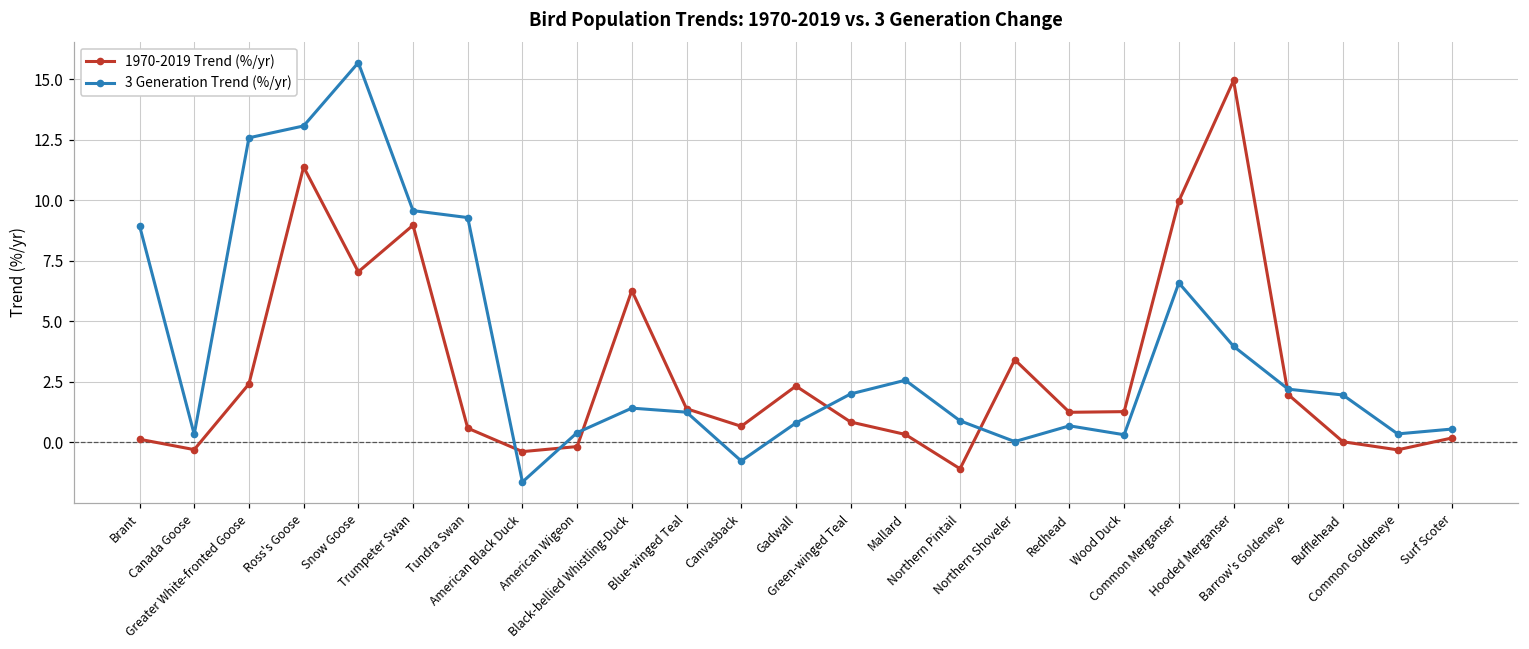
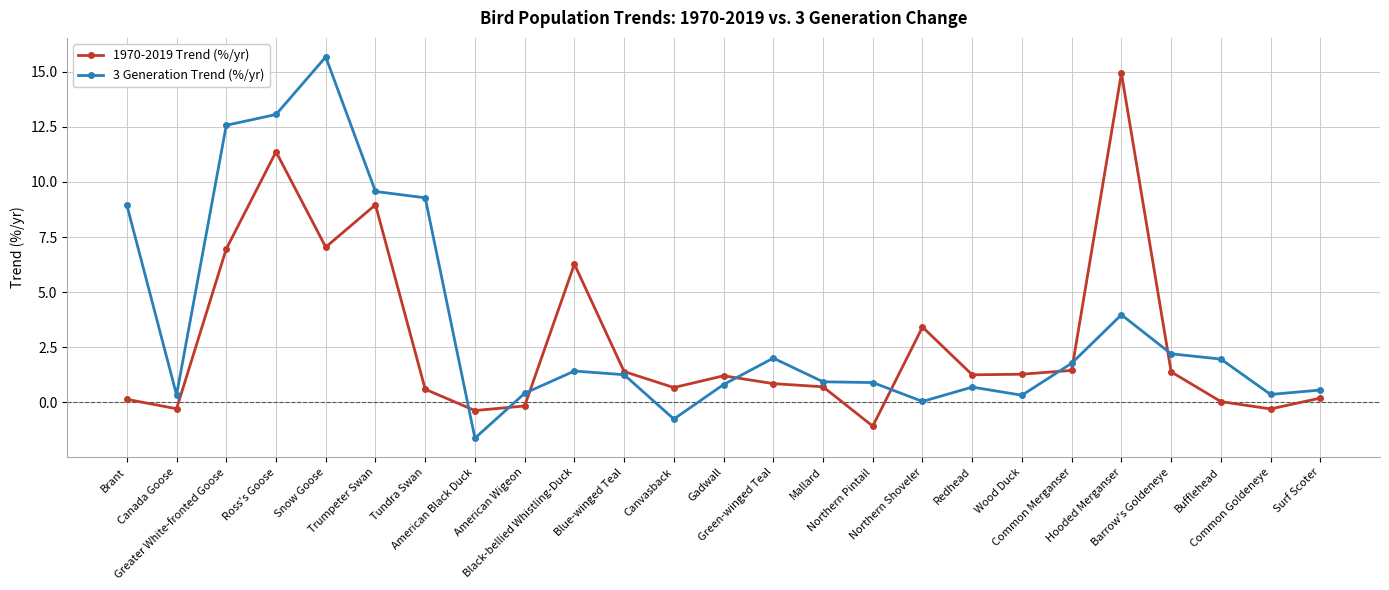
1970-2019 Trend (%/yr), Greater White-fronted Goose: 2.4 -> 7.0
1970-2019 Trend (%/yr), Gadwall: 2.3 -> 1.2
1970-2019 Trend (%/yr), Mallard: 0.3 -> 0.7
3 Generation Trend (%/yr), Mallard: 2.6 -> 0.9
1970-2019 Trend (%/yr), Common Merganser: 10.0 -> 1.4
3 Generation Trend (%/yr), Common Merganser: 6.6 -> 1.8
1970-2019 Trend (%/yr), Barrow's Goldeneye: 2.0 -> 1.4
